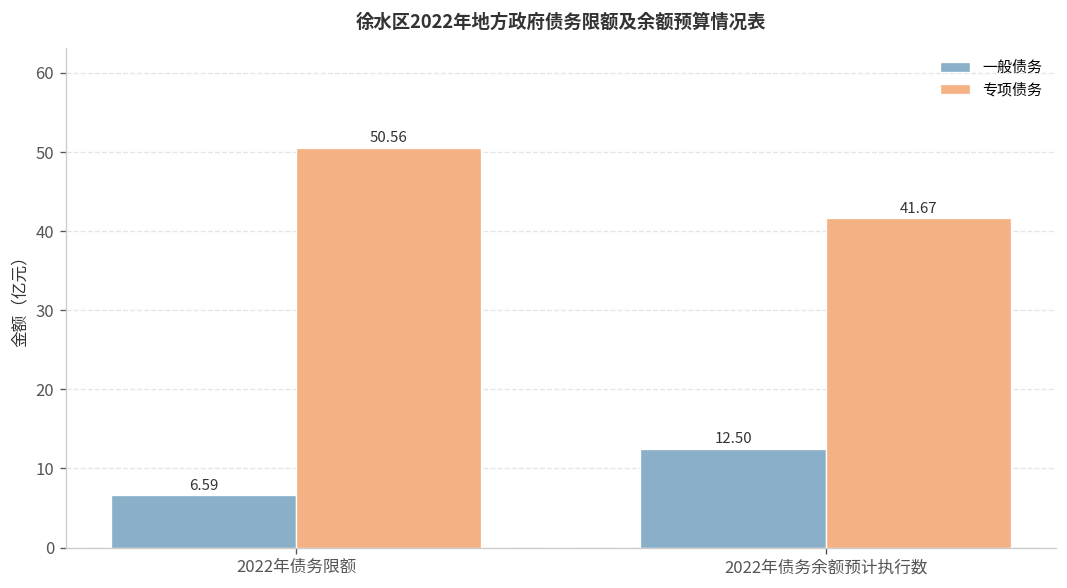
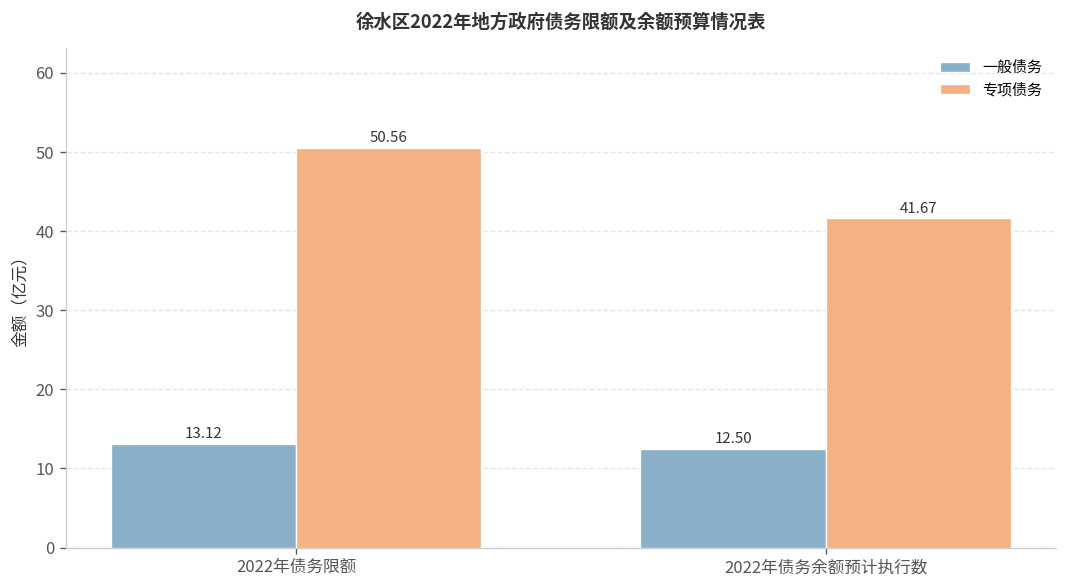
一般债务, 2022年债务限额: 6.59 -> 13.12
